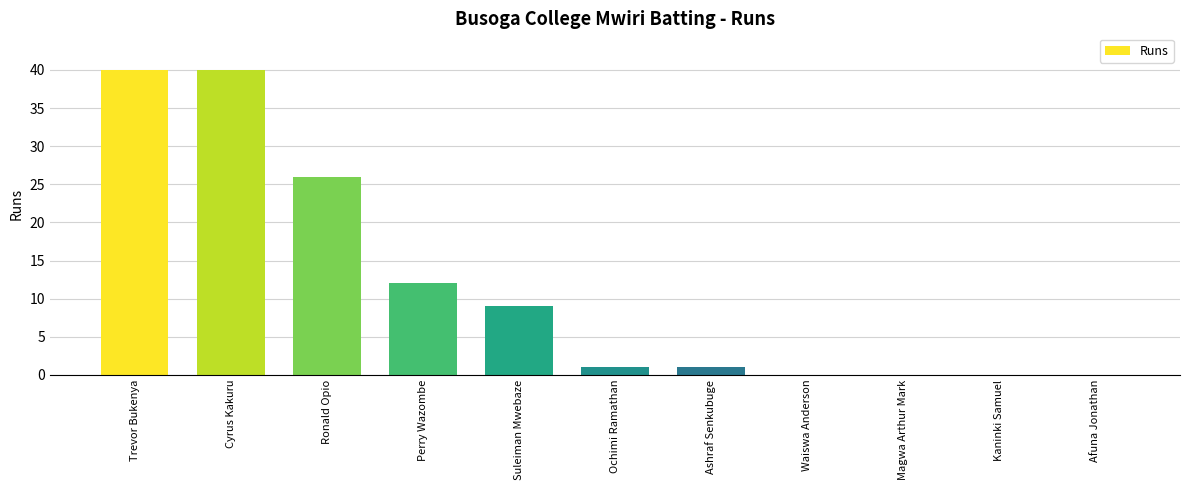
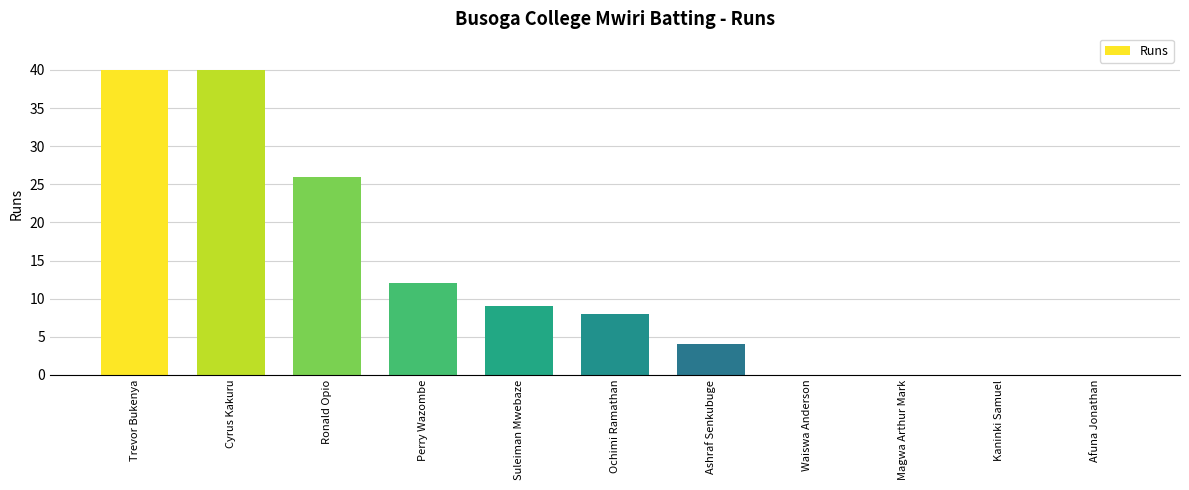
Ochimi Ramathan: 1 -> 8
Ashraf Senkubuge: 1 -> 4
